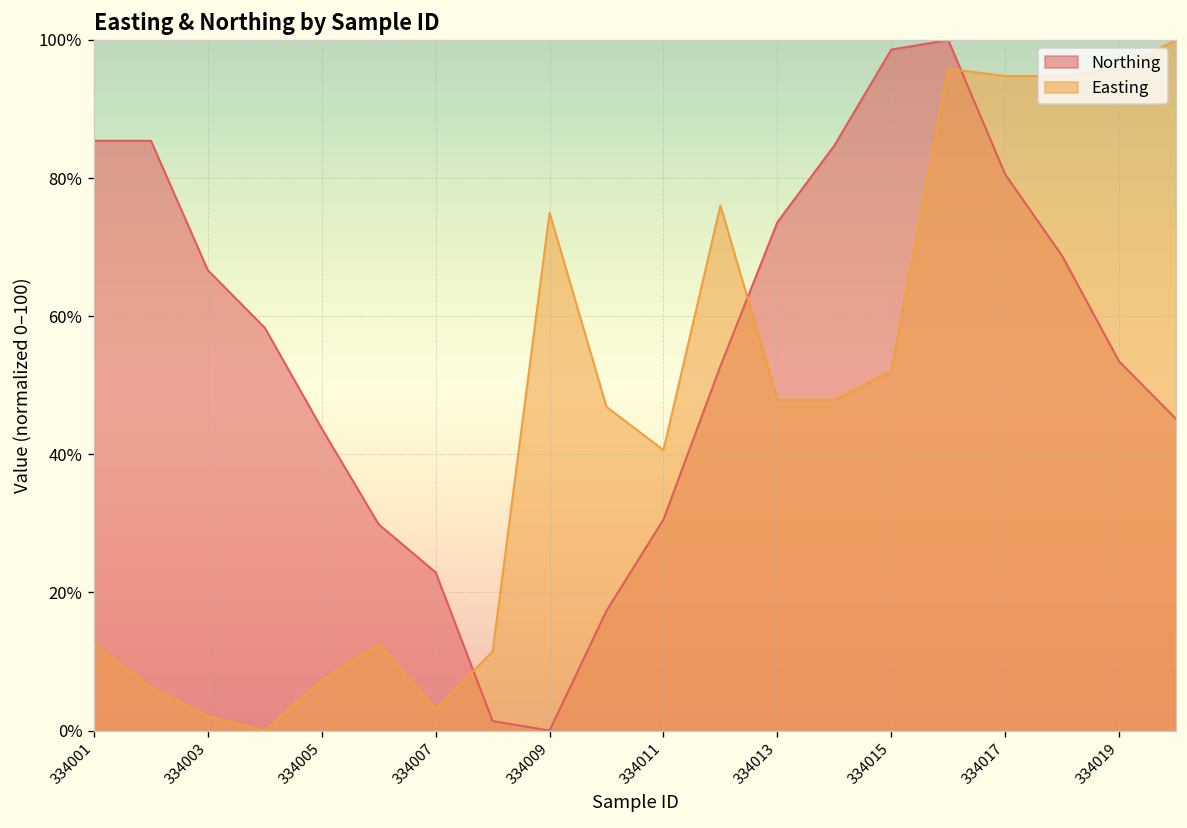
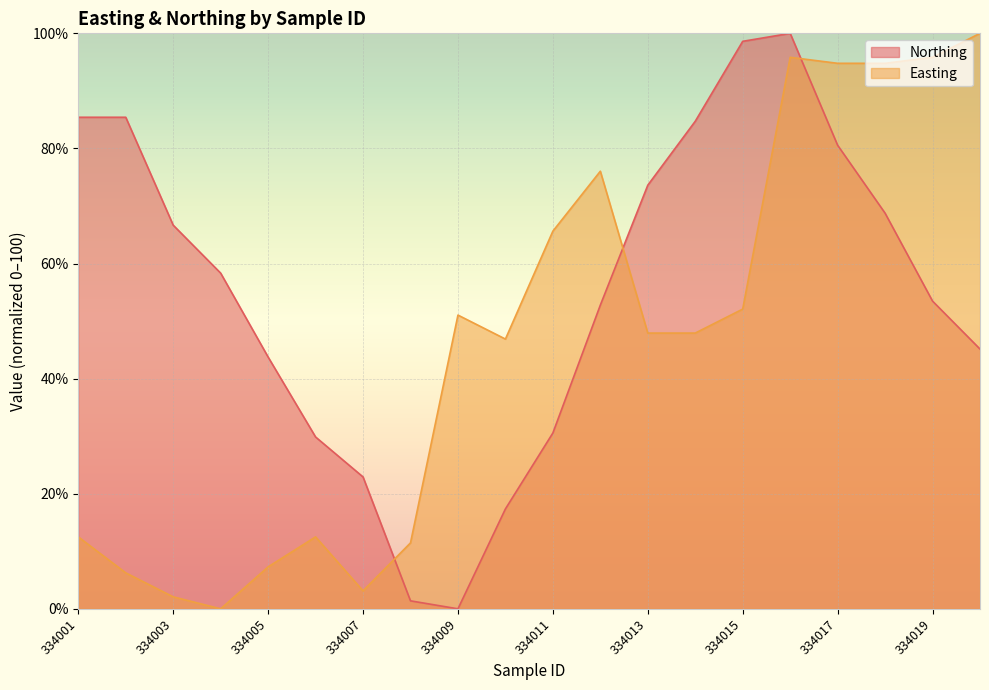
Easting, 334009: 75% -> 51%
Easting, 334011: 41% -> 66%
